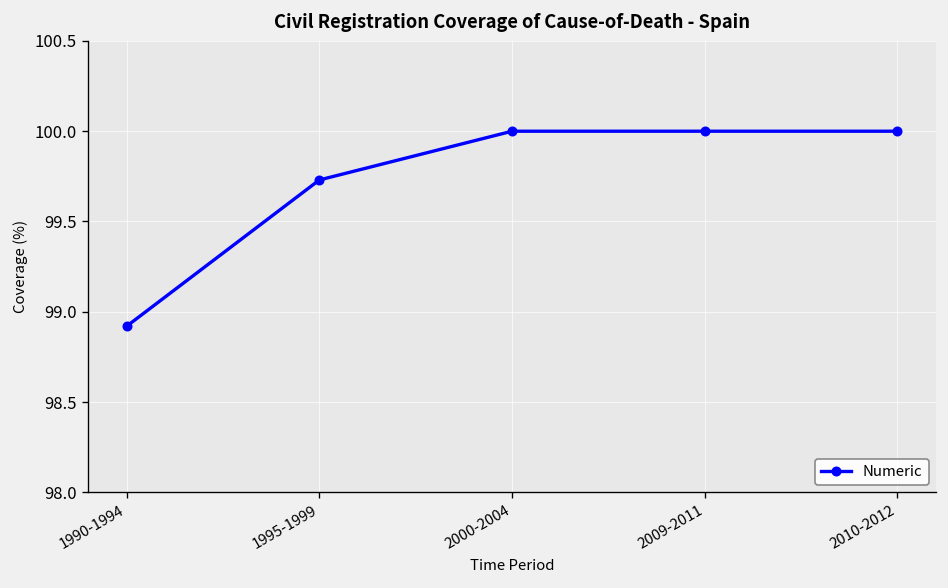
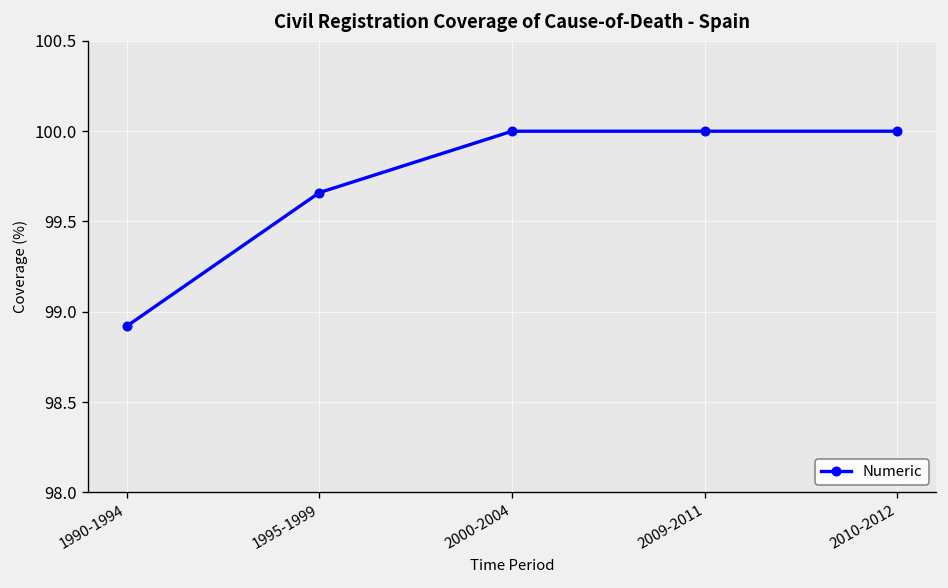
1995-1999: 99.73 -> 99.66
